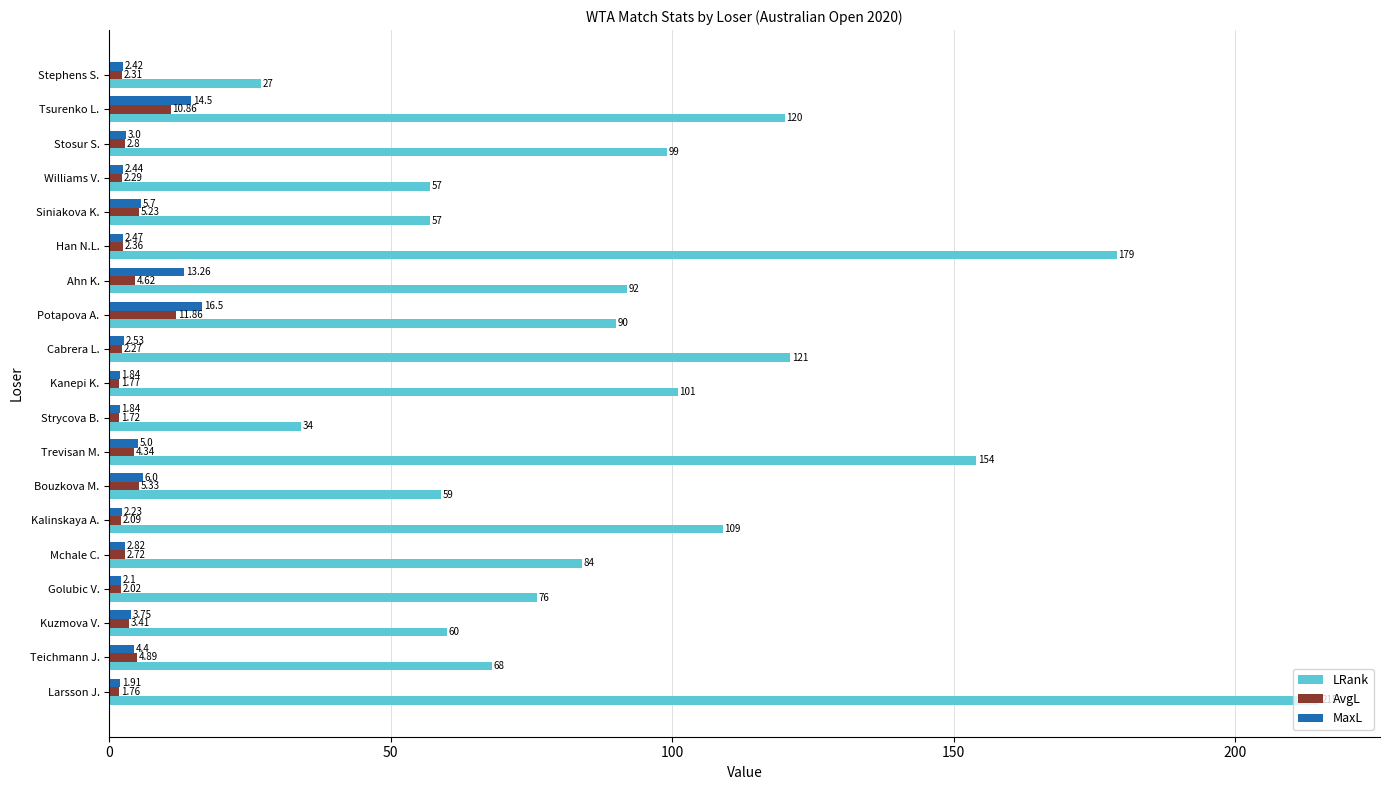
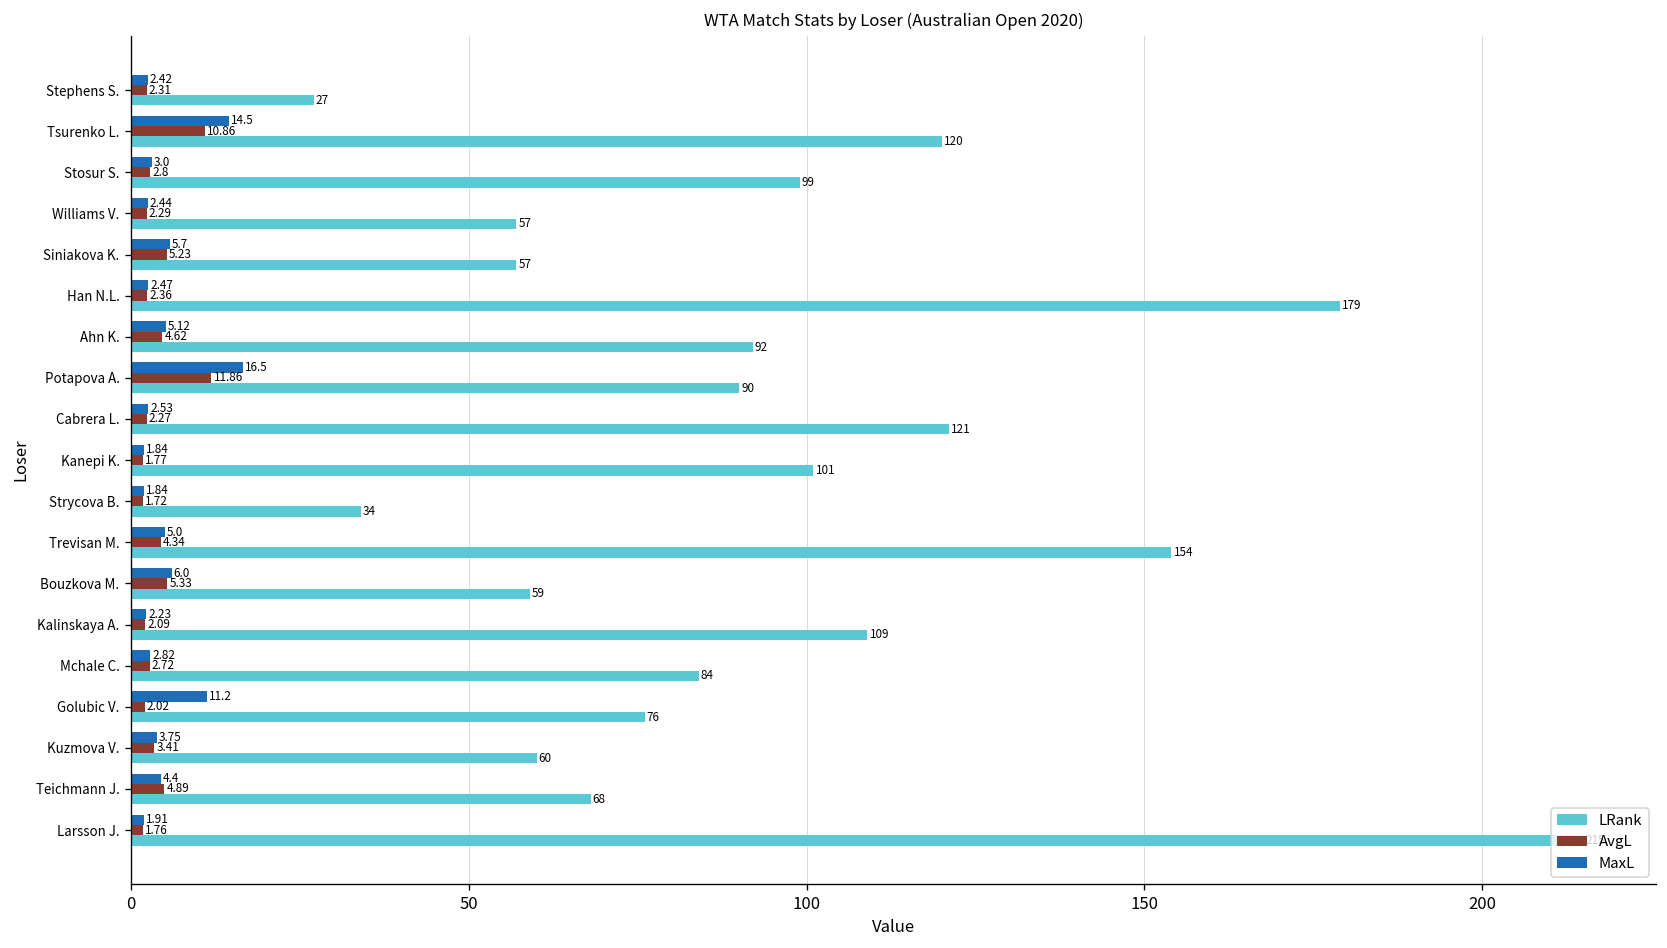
MaxL, Ahn K.: 13.26 -> 5.12
MaxL, Golubic V.: 2.1 -> 11.2
